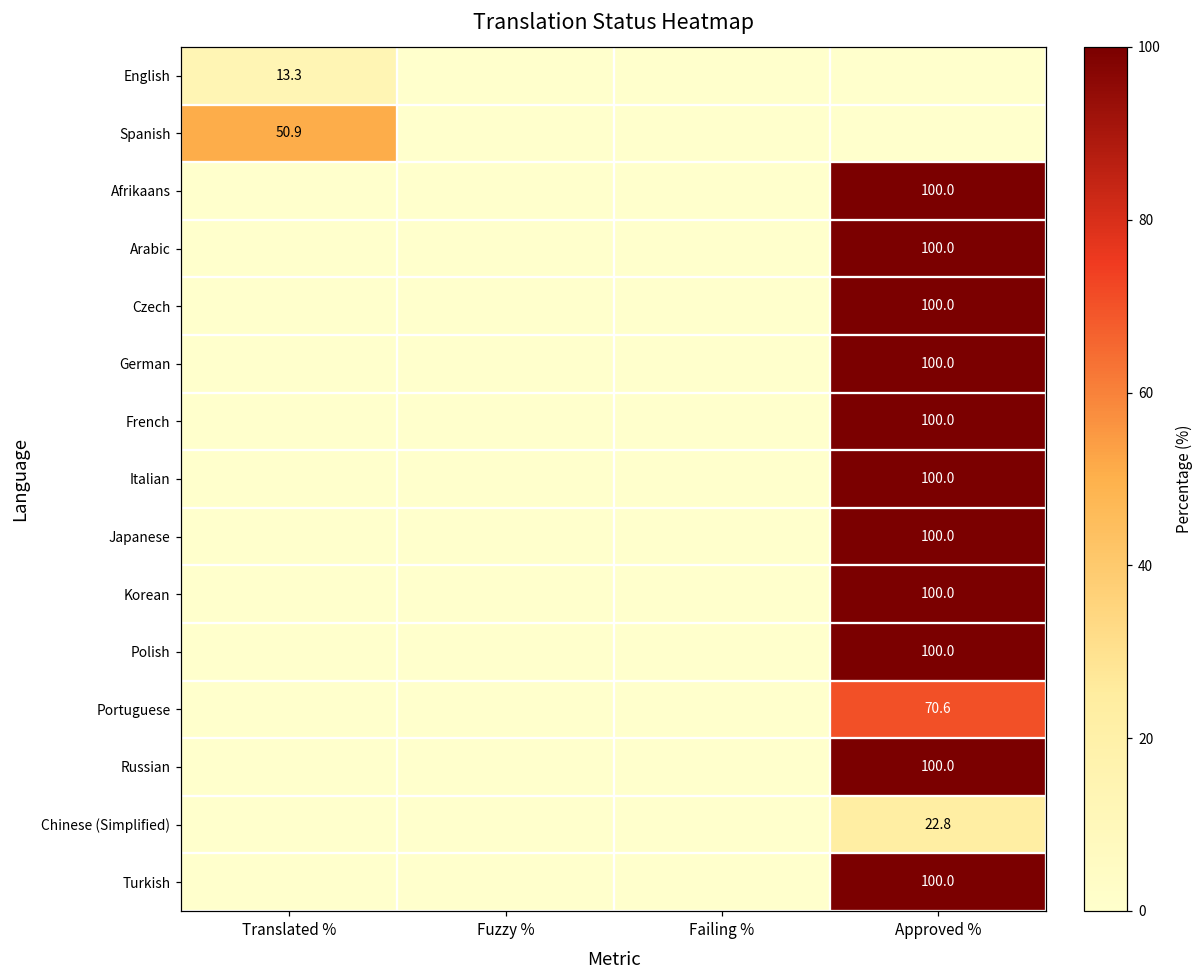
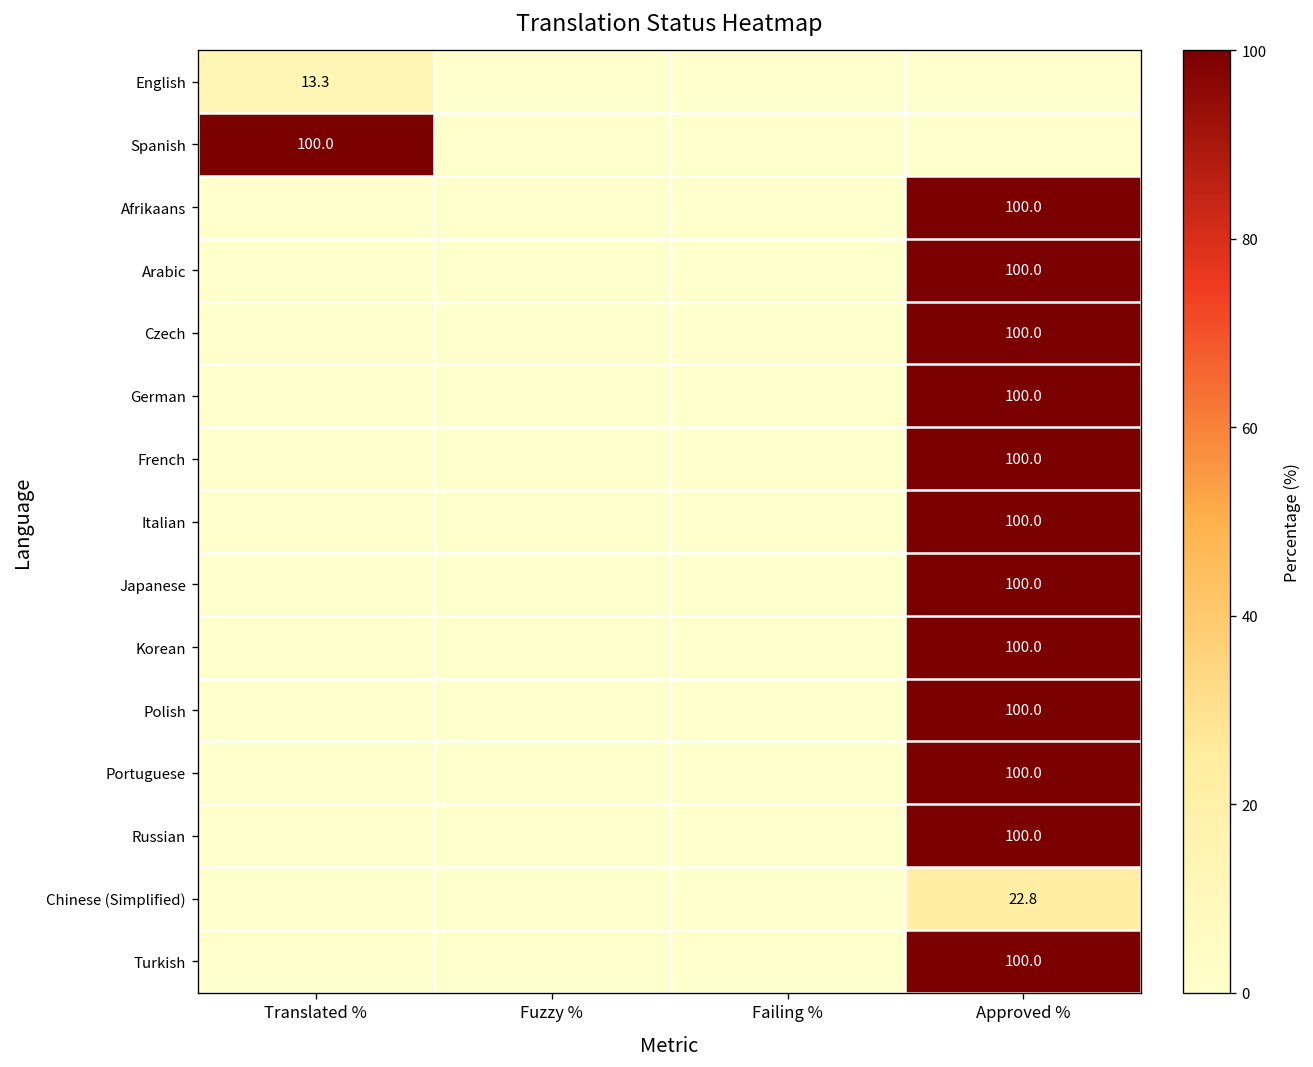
Spanish, Translated %: 50.9 -> 100.0
Portuguese, Approved %: 70.6 -> 100.0
